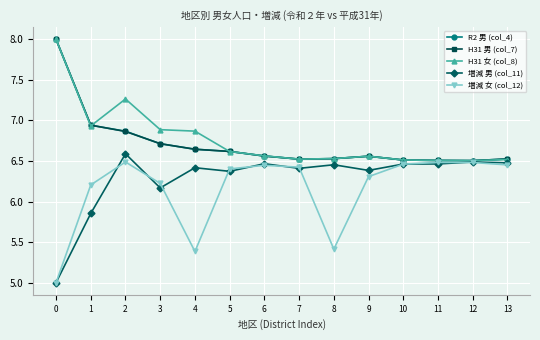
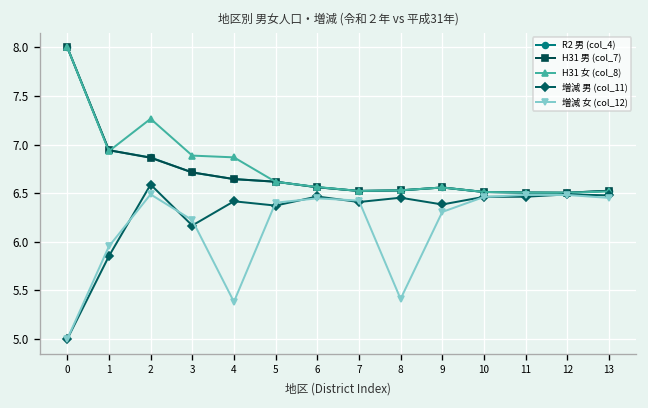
増減 女 (col_12), 1: 6.2 -> 6.0
